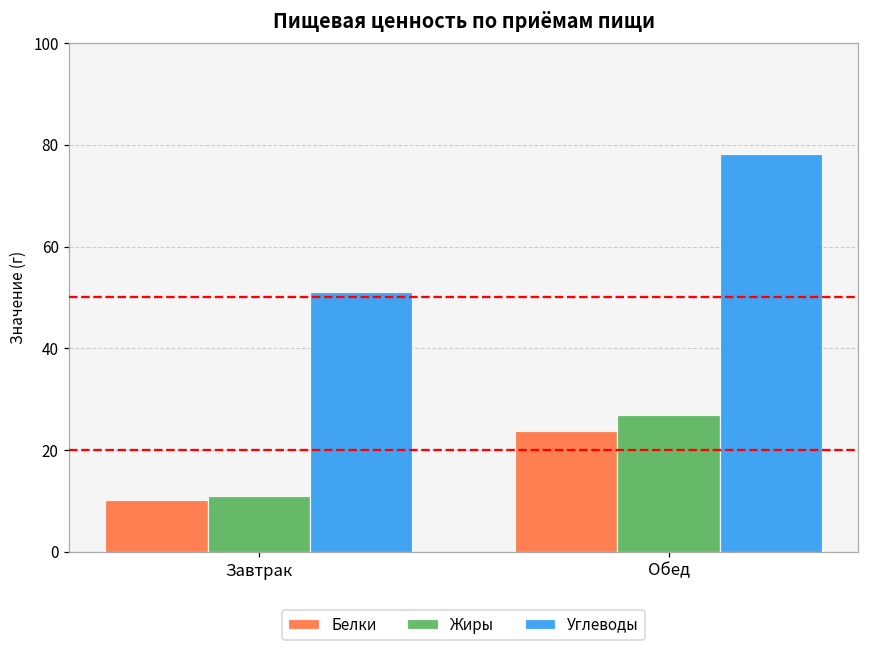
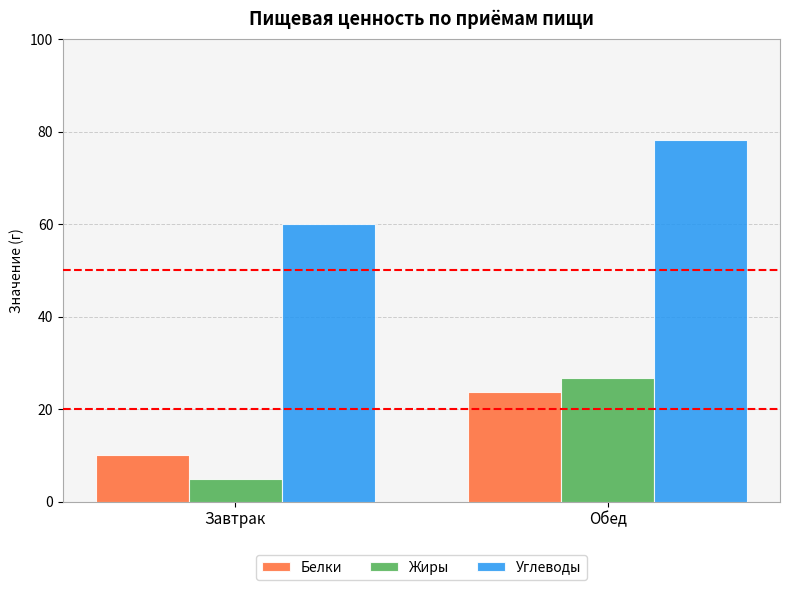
Жиры, Завтрак: 11 -> 5
Углеводы, Завтрак: 51 -> 60
